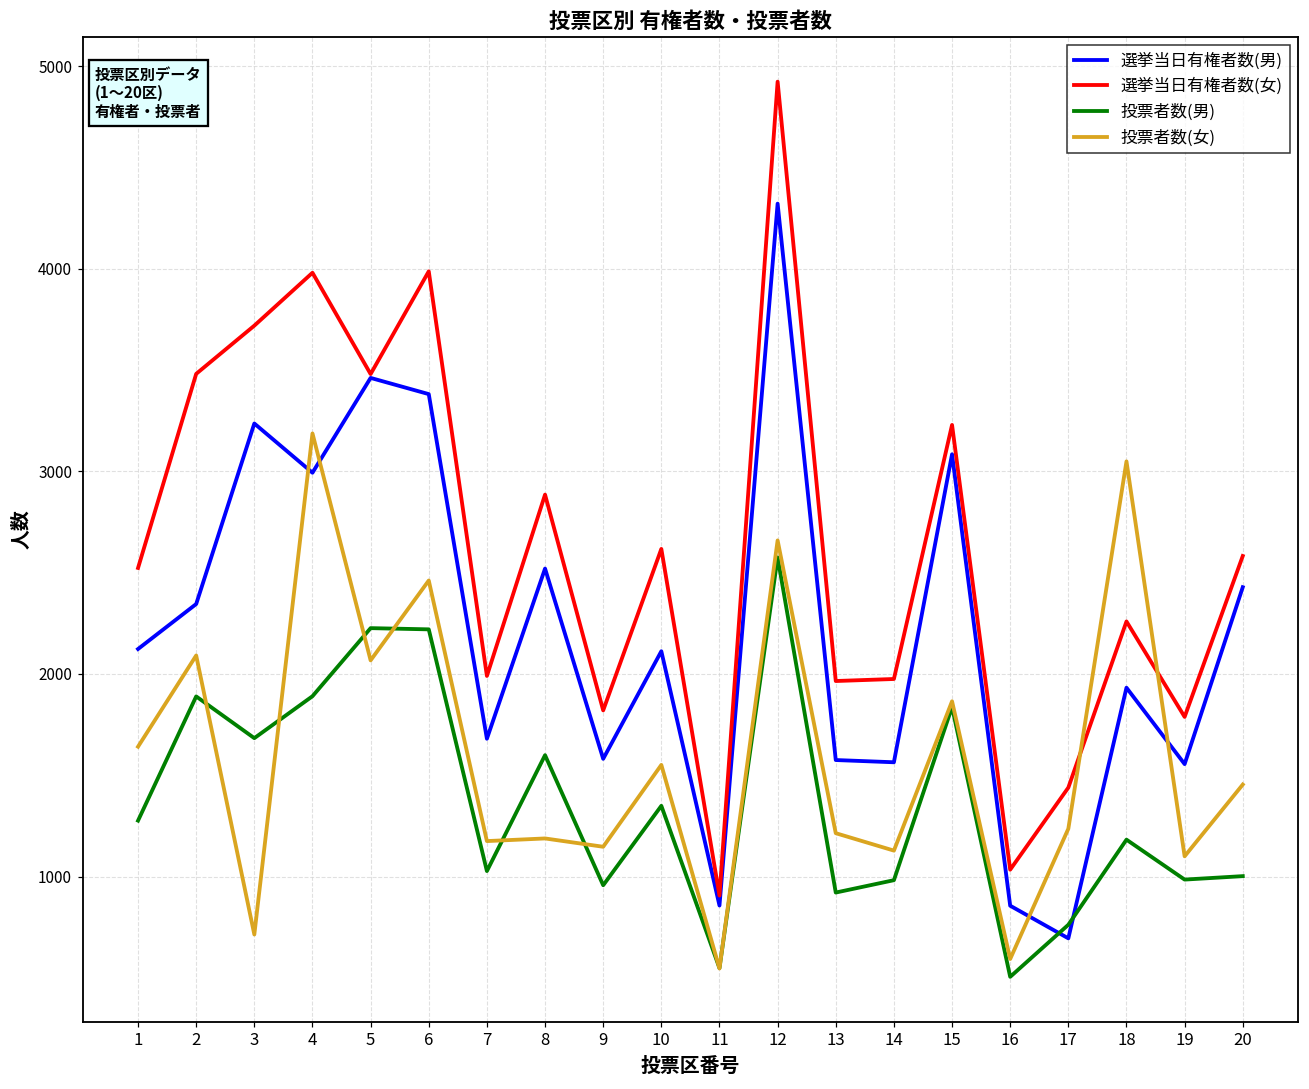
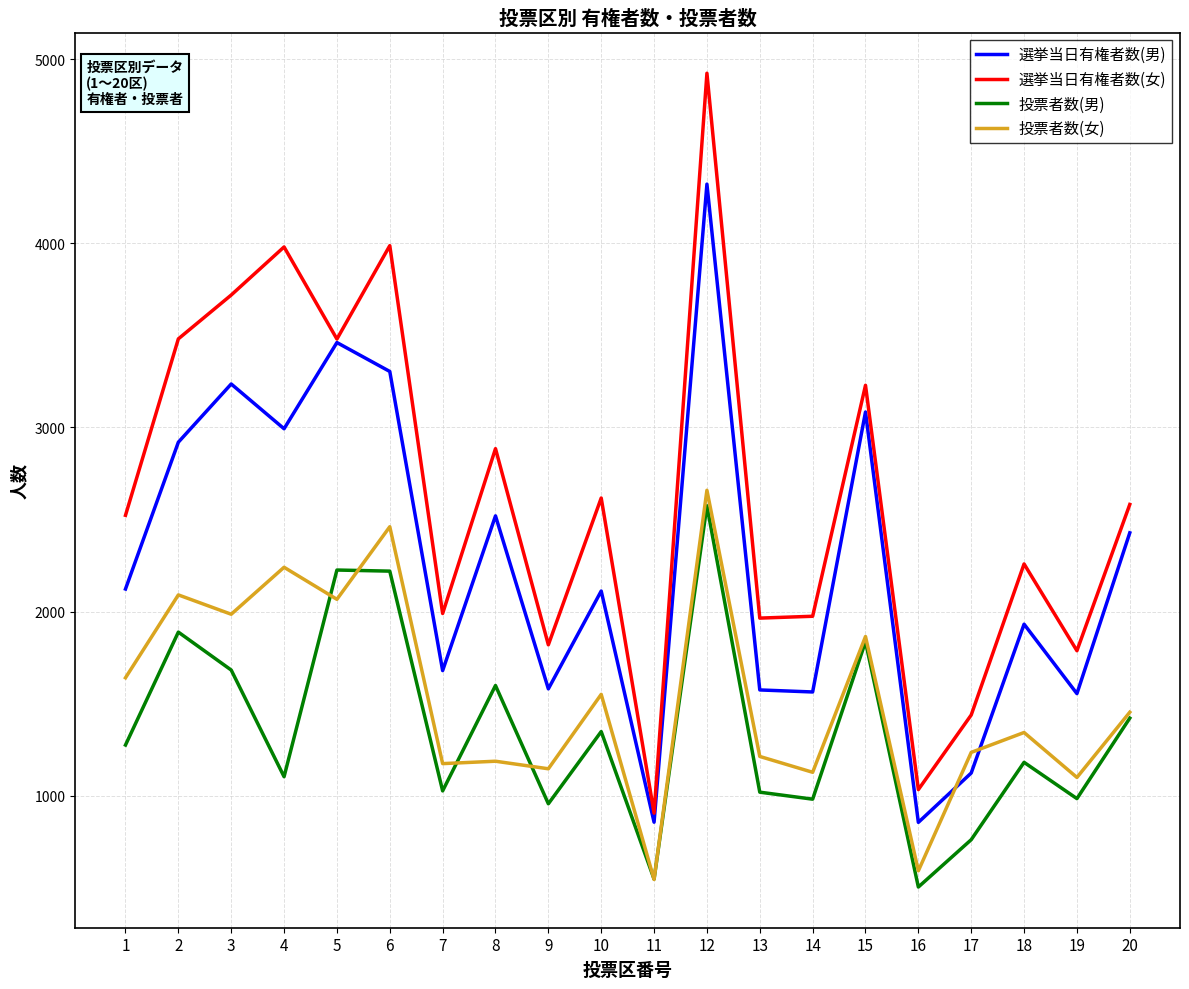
選挙当日有権者数(男), 2: 2350 -> 2920
投票者数(女), 3: 710 -> 1990
投票者数(男), 4: 1890 -> 1100
投票者数(女), 4: 3190 -> 2240
選挙当日有権者数(男), 6: 3380 -> 3300
投票者数(男), 13: 920 -> 1020
選挙当日有権者数(男), 17: 700 -> 1120
投票者数(女), 18: 3050 -> 1340
投票者数(男), 20: 1000 -> 1420
